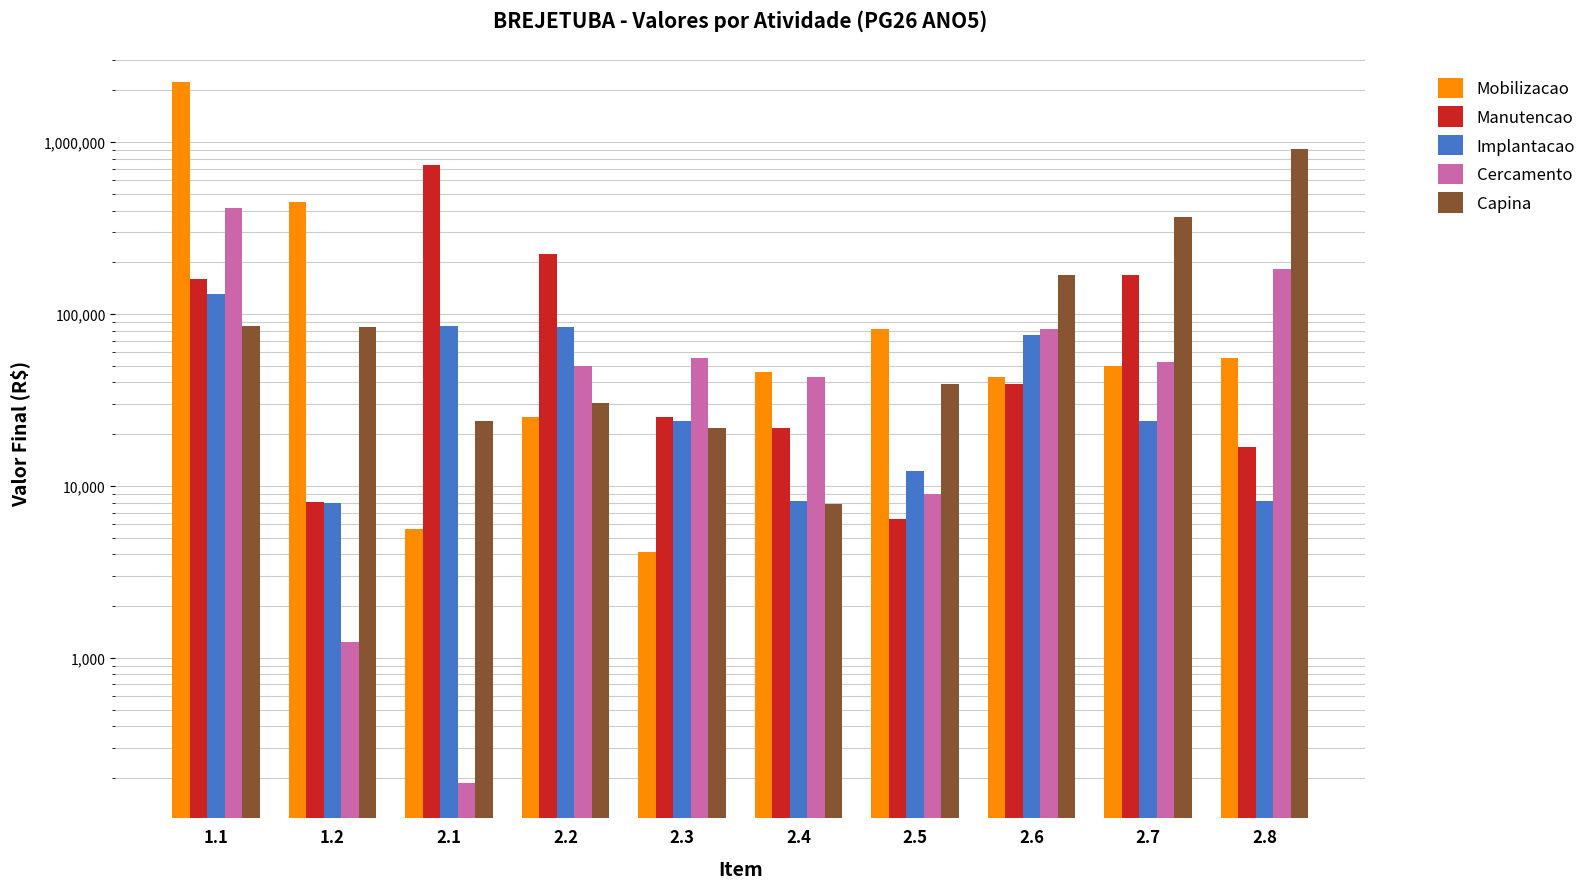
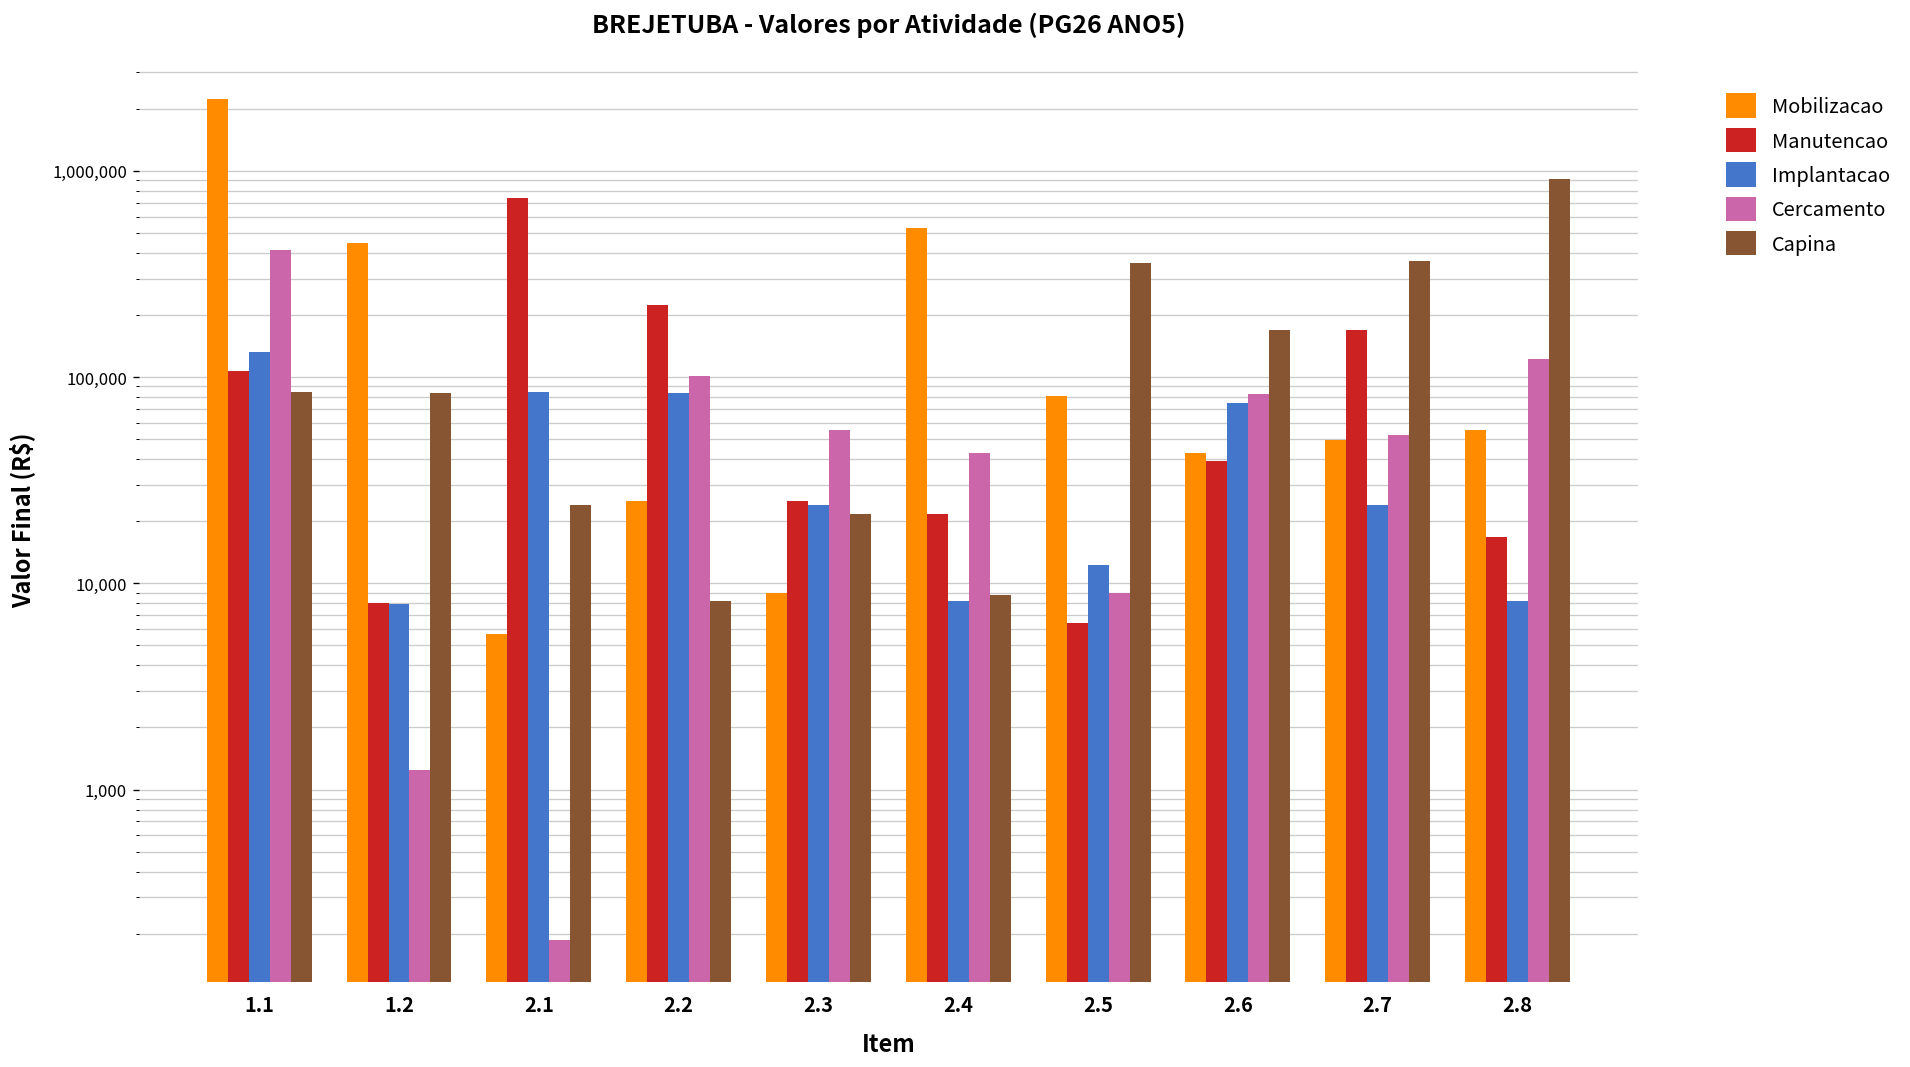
Manutencao, 1.1: 160,000 -> 110,000
Cercamento, 2.2: 50,000 -> 100,000
Capina, 2.2: 30,000 -> 8,000
Mobilizacao, 2.3: 4,100 -> 9,000
Mobilizacao, 2.4: 46,000 -> 530,000
Capina, 2.4: 8,000 -> 9,000
Capina, 2.5: 39,000 -> 360,000
Cercamento, 2.8: 180,000 -> 120,000
